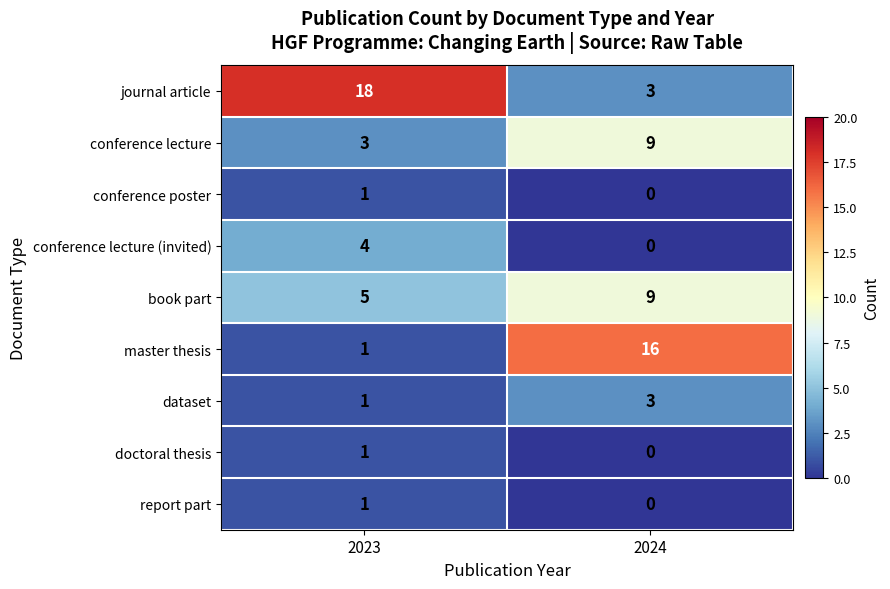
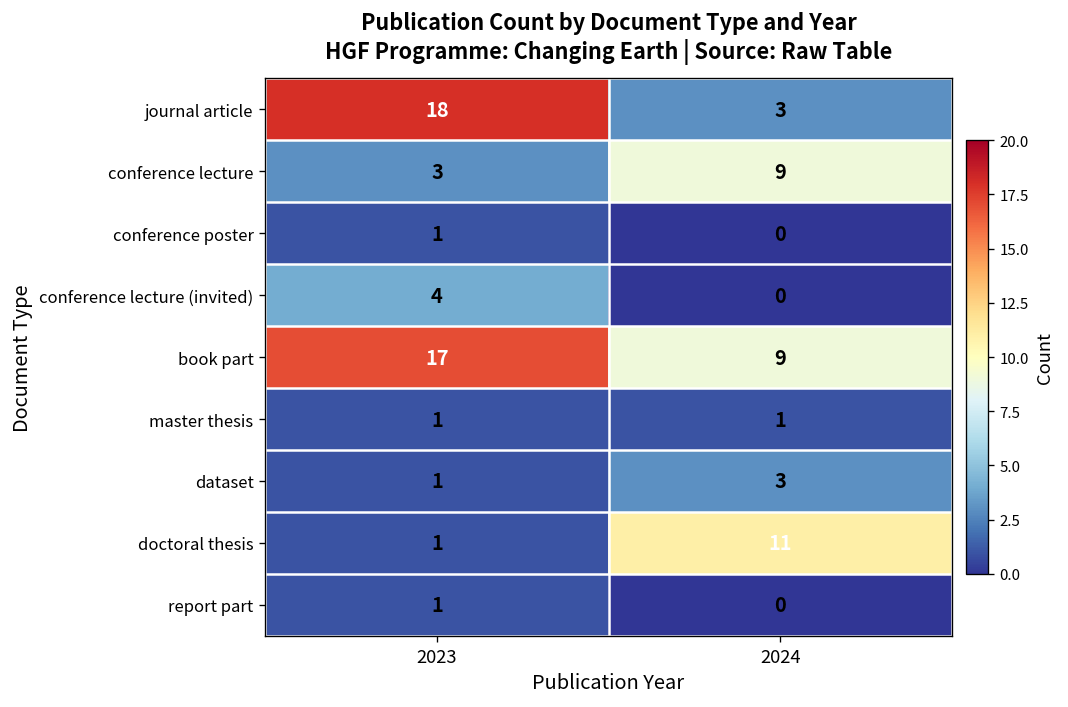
book part, 2023: 5 -> 17
master thesis, 2024: 16 -> 1
doctoral thesis, 2024: 0 -> 11
